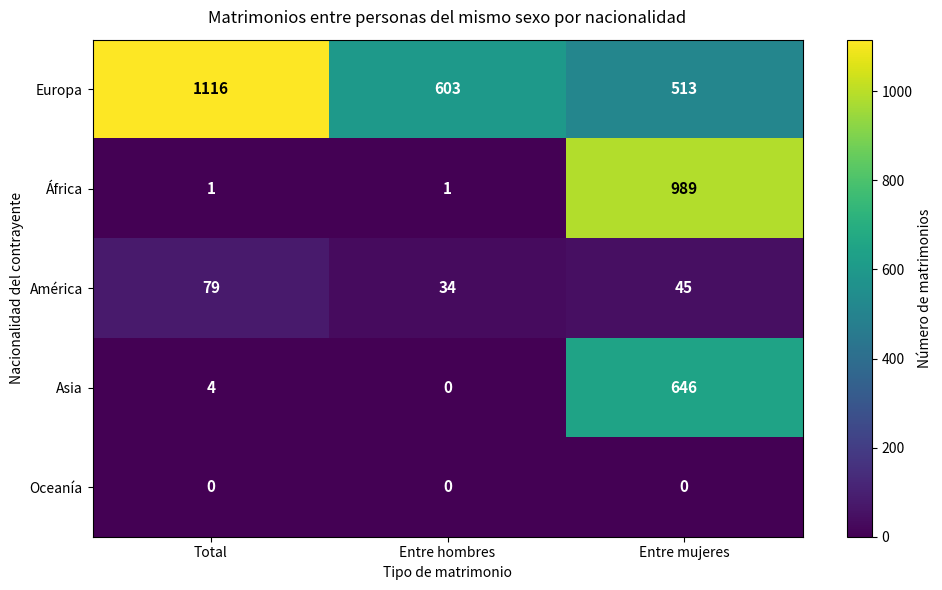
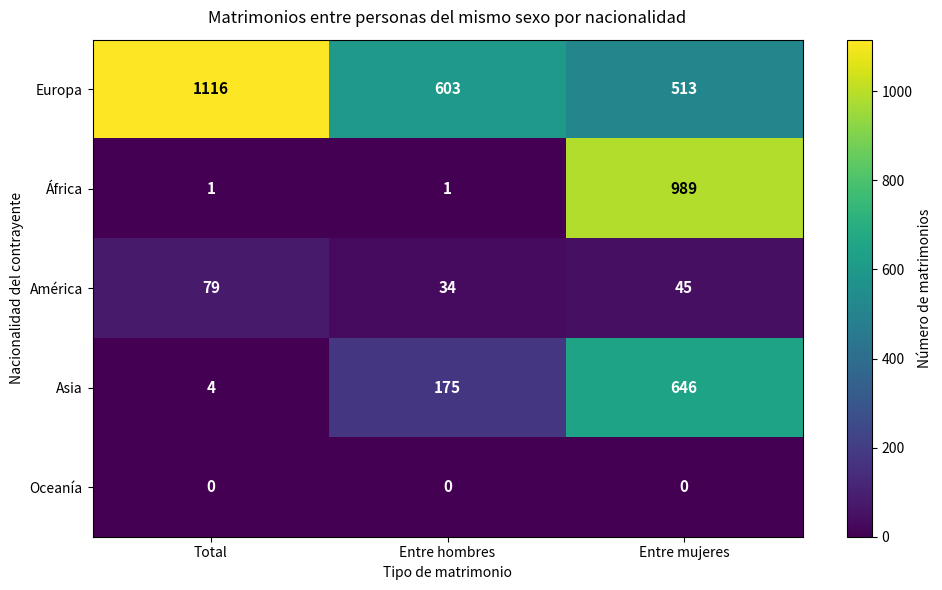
Asia, Entre hombres: 0 -> 175
